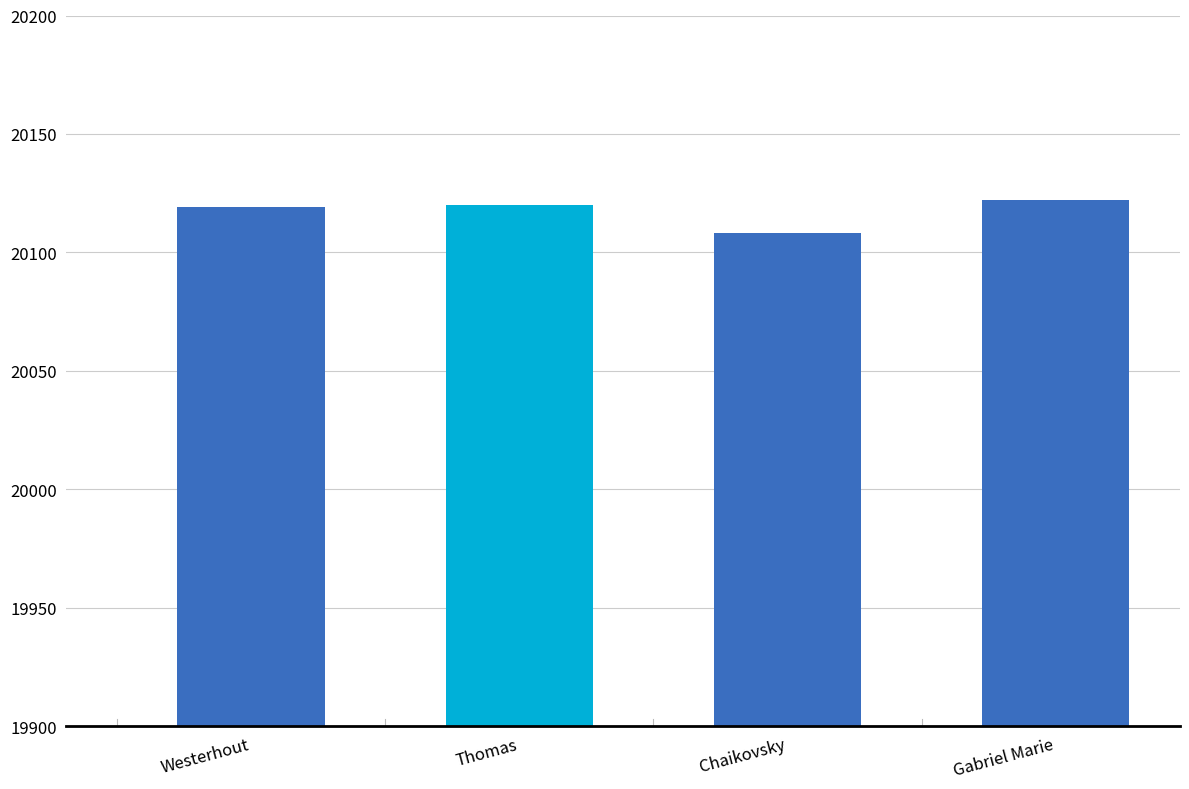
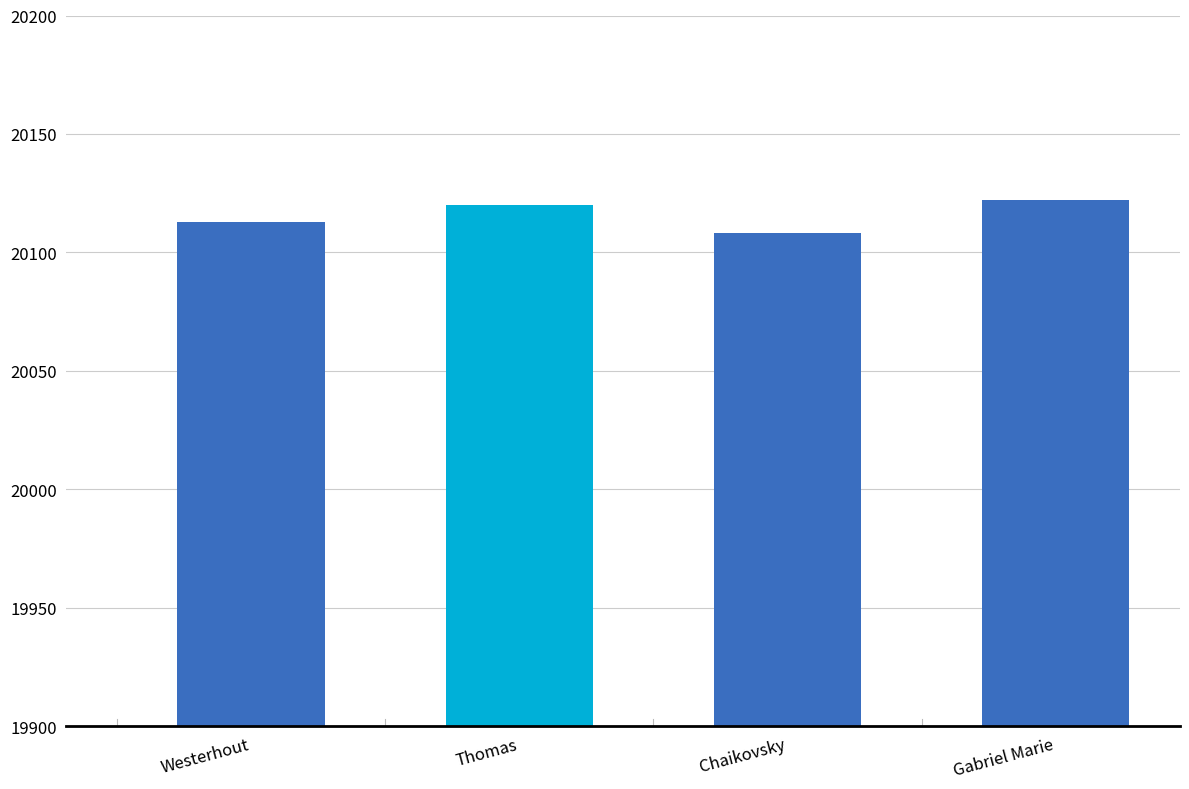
Westerhout: 20119 -> 20113
